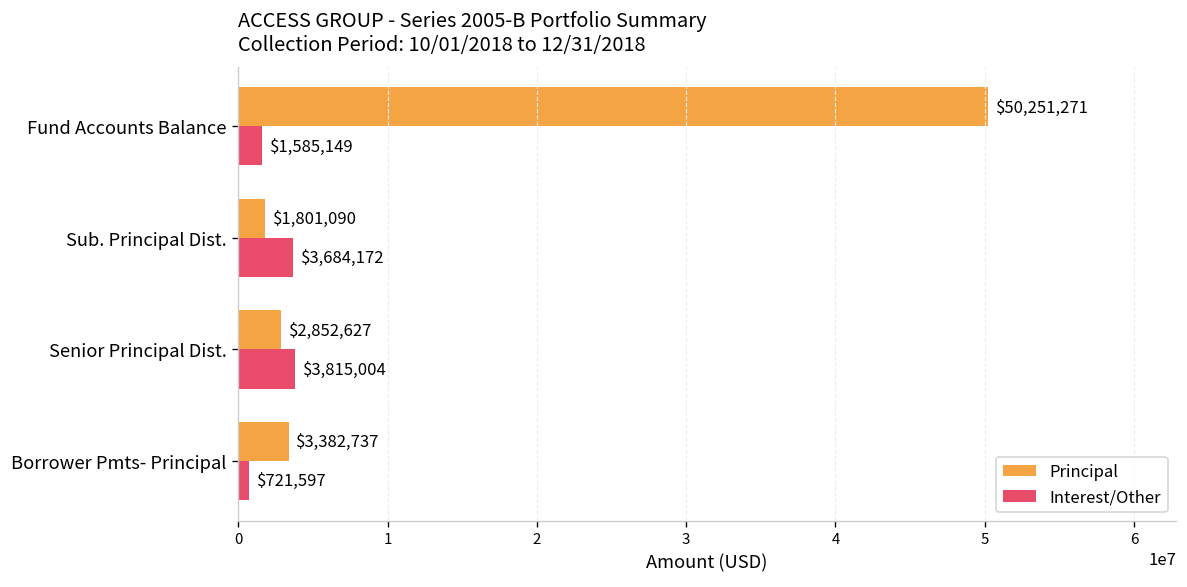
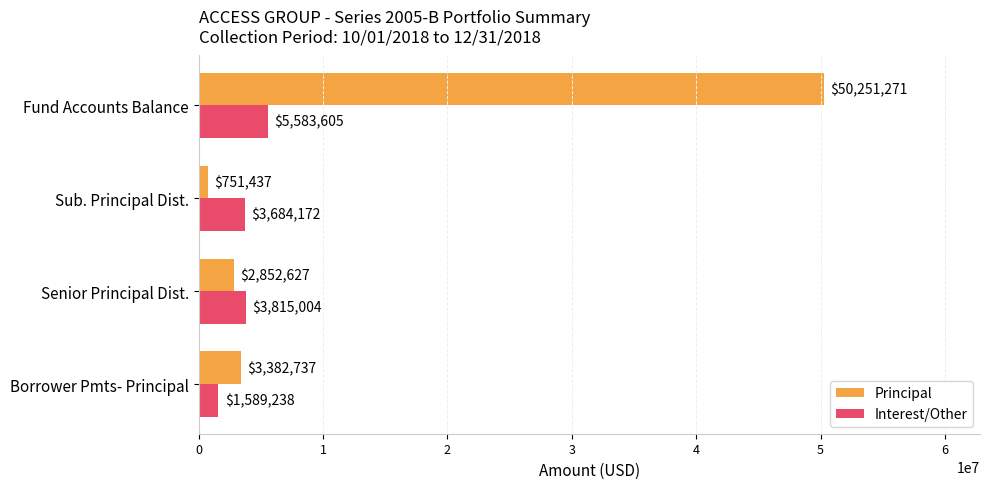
Interest/Other, Fund Accounts Balance: $1,585,149 -> $5,583,605
Principal, Sub. Principal Dist.: $1,801,090 -> $751,437
Interest/Other, Borrower Pmts- Principal: $721,597 -> $1,589,238
